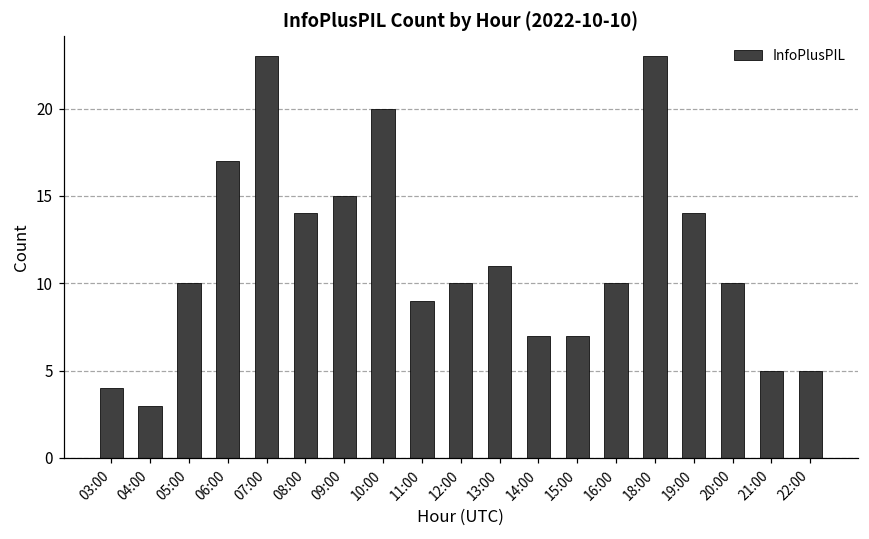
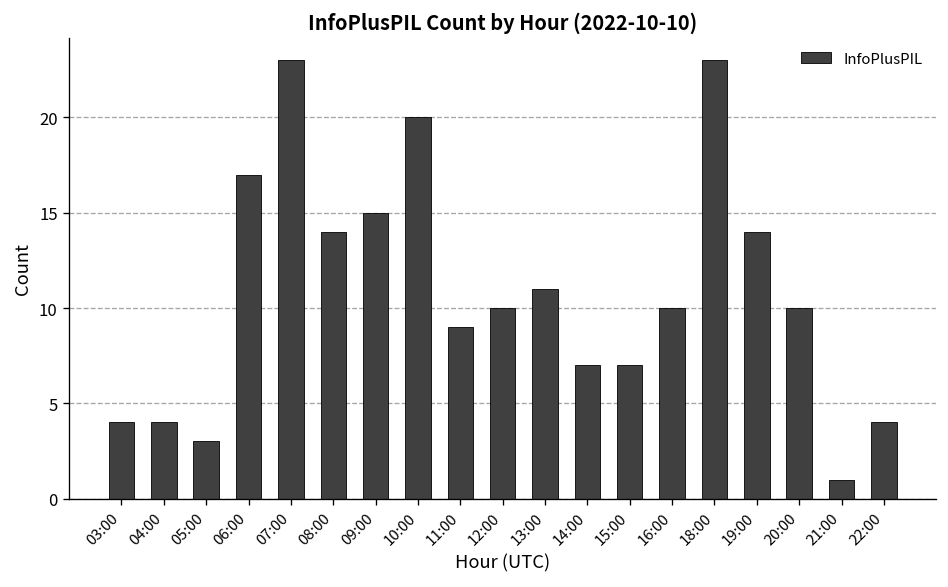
04:00: 3 -> 4
05:00: 10 -> 3
21:00: 5 -> 1
22:00: 5 -> 4
